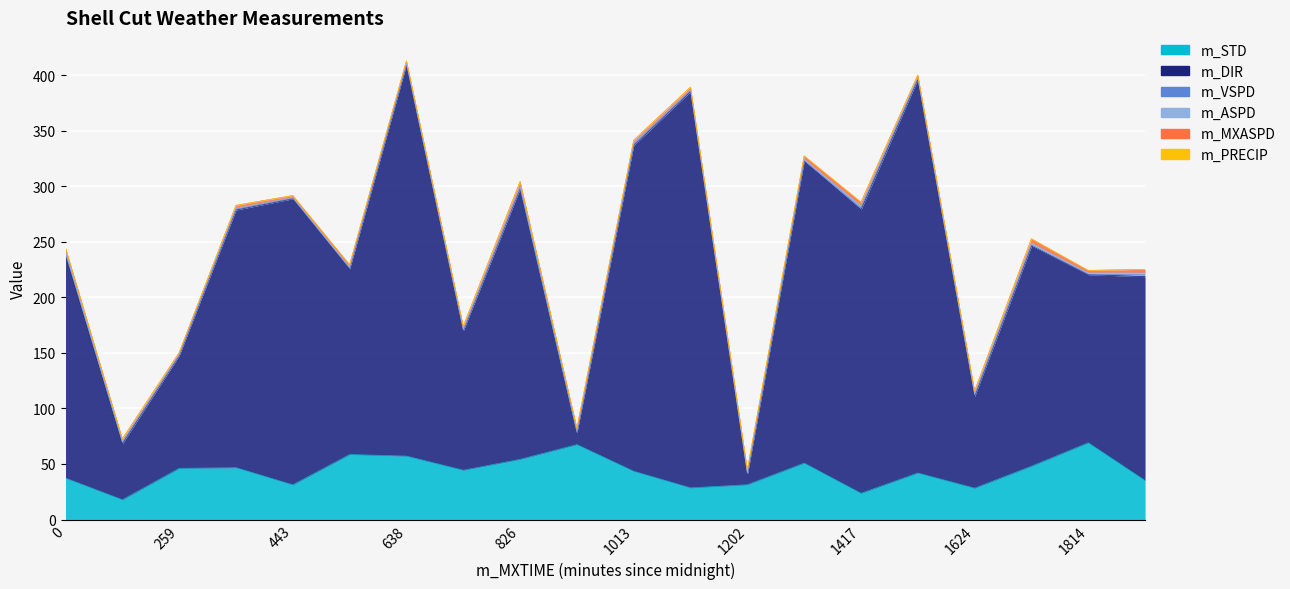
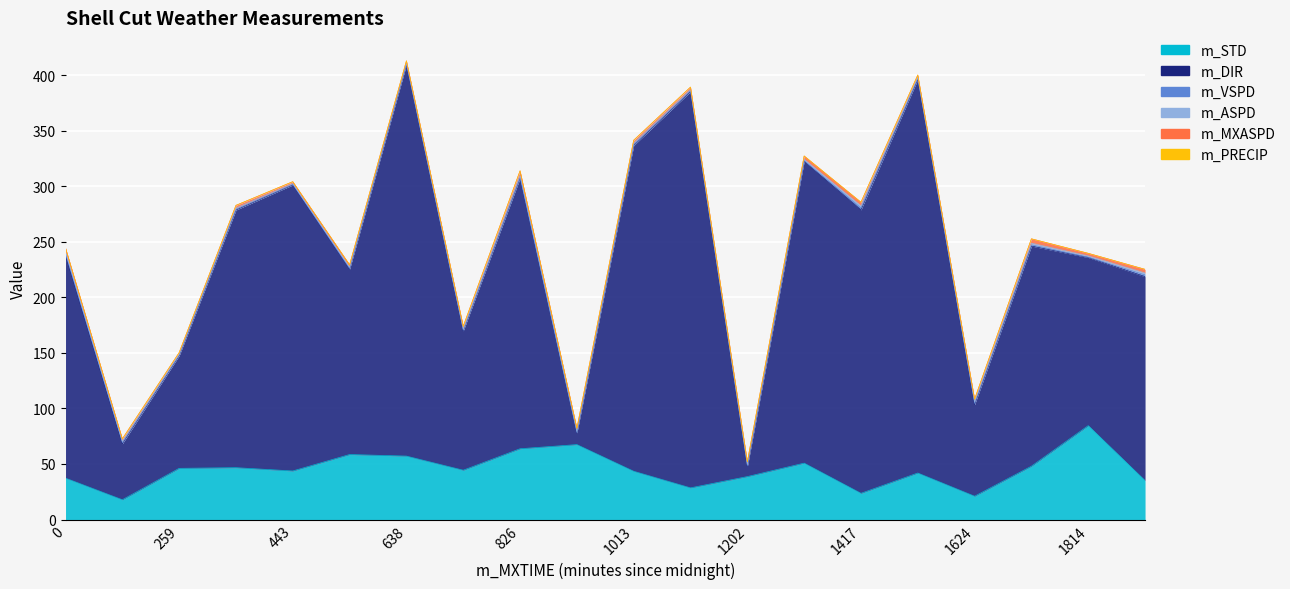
m_STD, 443: 31 -> 44
m_STD, 826: 54 -> 64
m_STD, 1202: 31 -> 39
m_STD, 1624: 28 -> 21
m_STD, 1814: 69 -> 85
